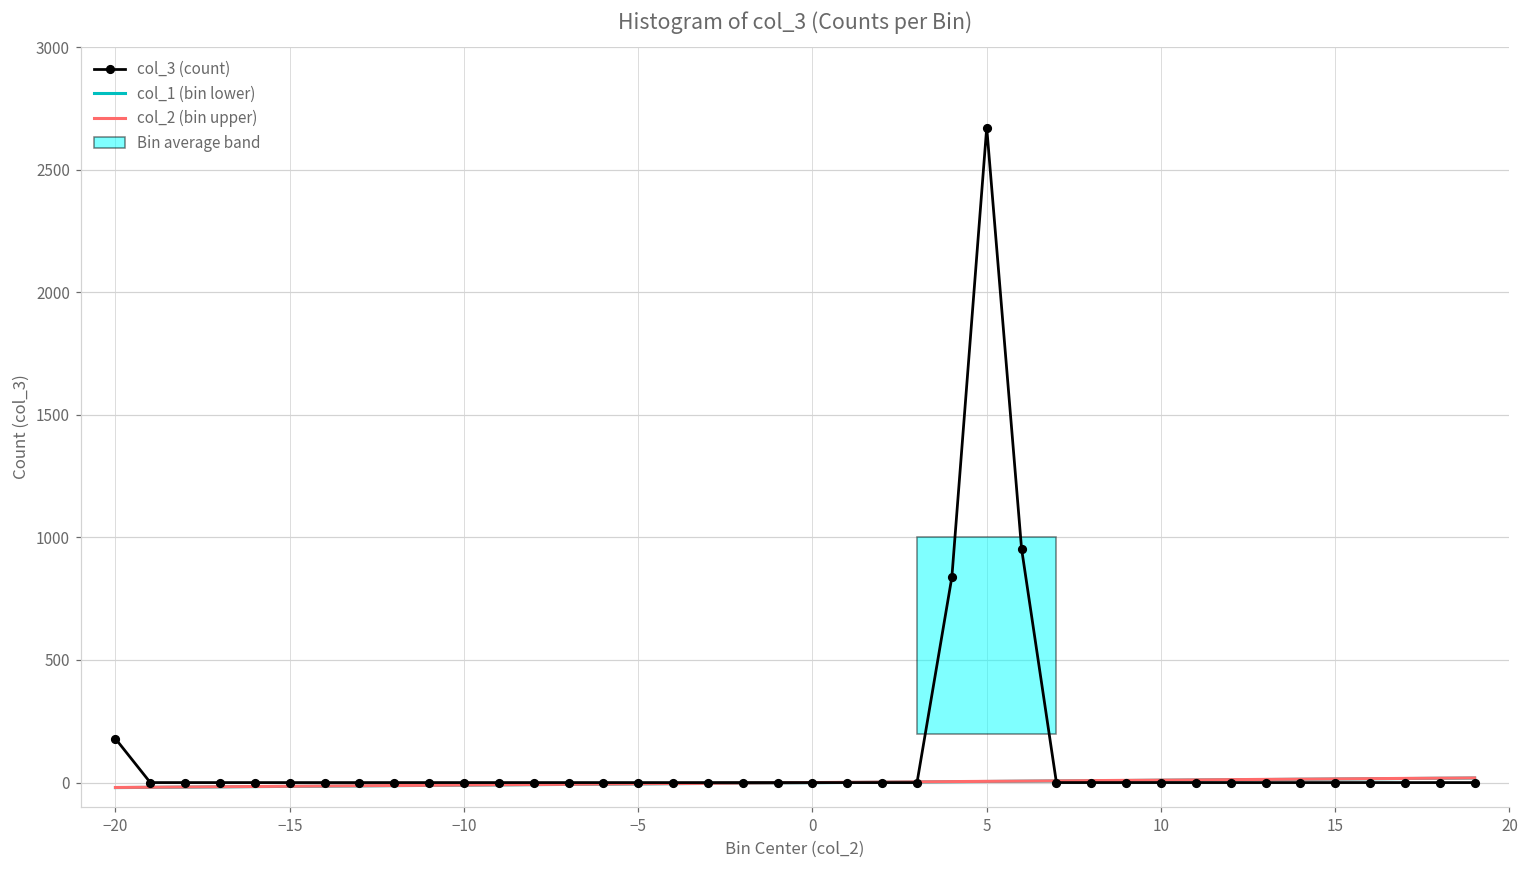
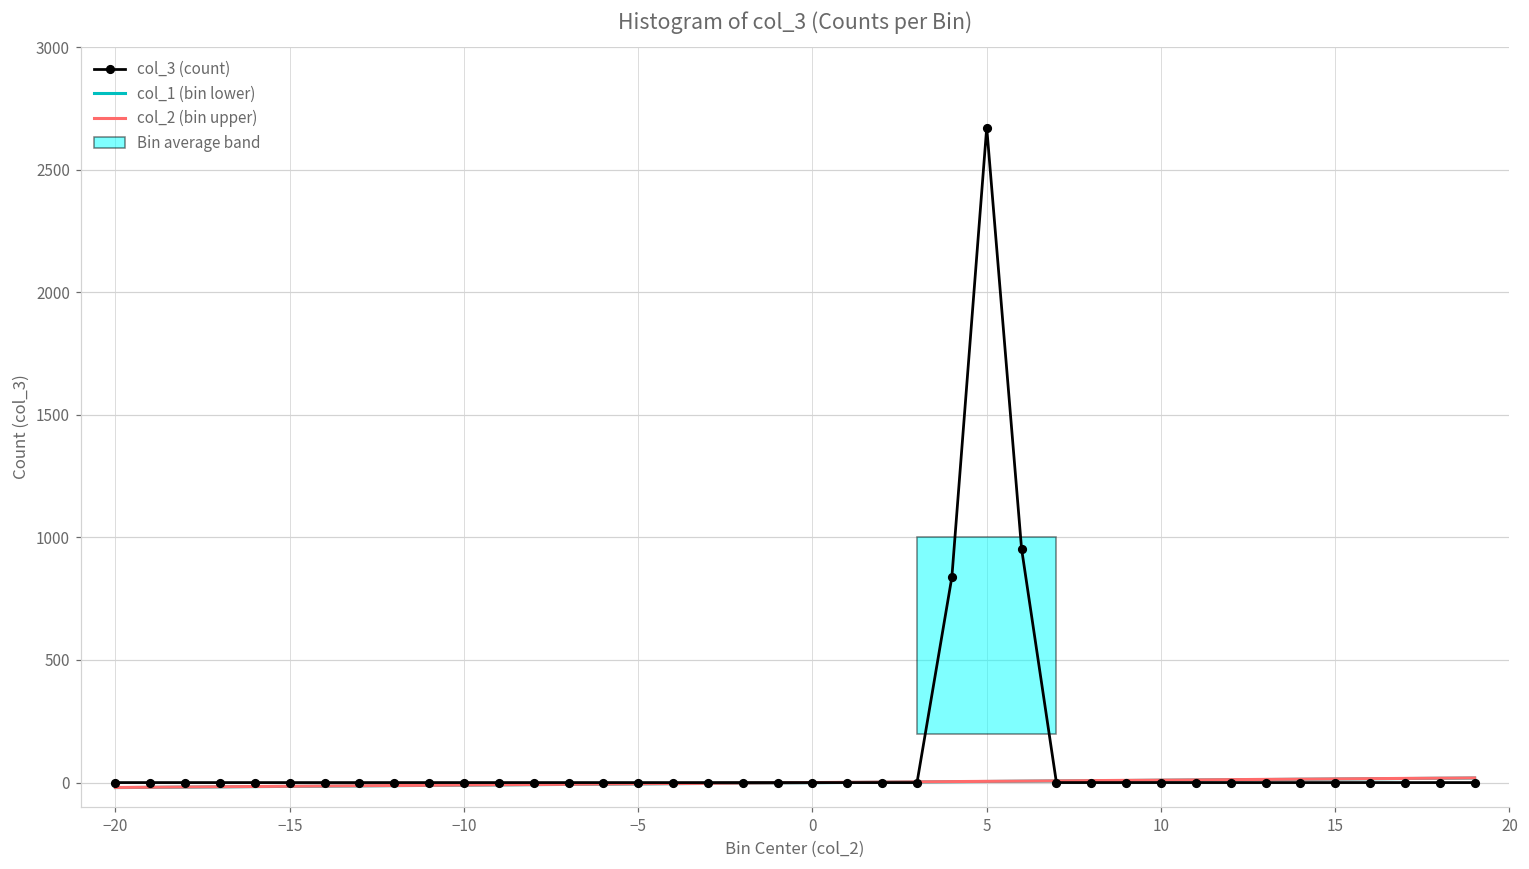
col_3 (count), −20: 180 -> 0
